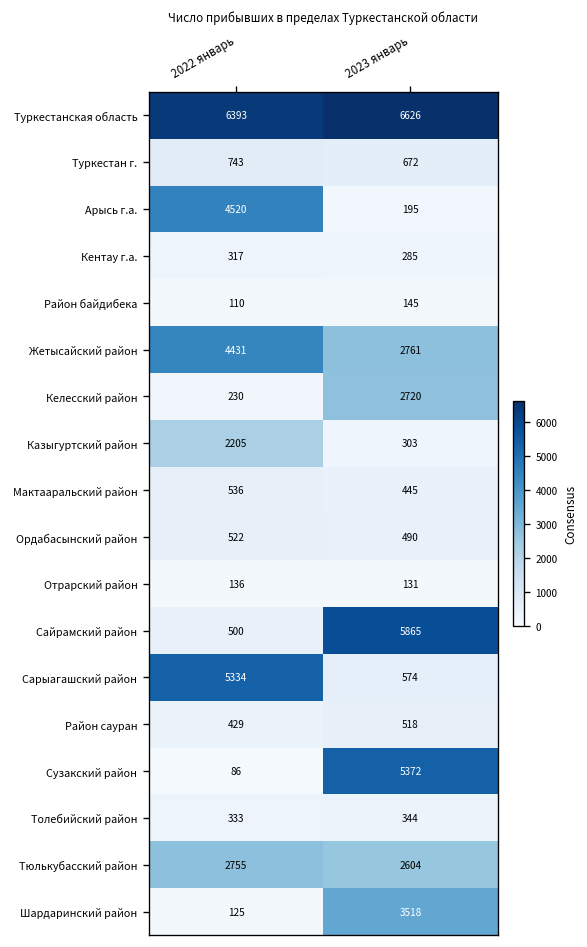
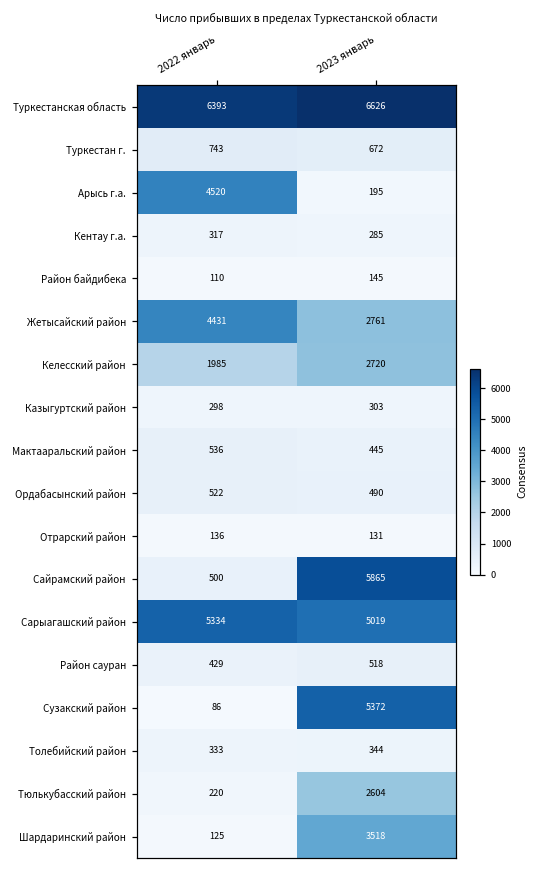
Келесский район, 2022 январь: 230 -> 1985
Казыгуртский район, 2022 январь: 2205 -> 298
Сарыагашский район, 2023 январь: 574 -> 5019
Тюлькубасский район, 2022 январь: 2755 -> 220
